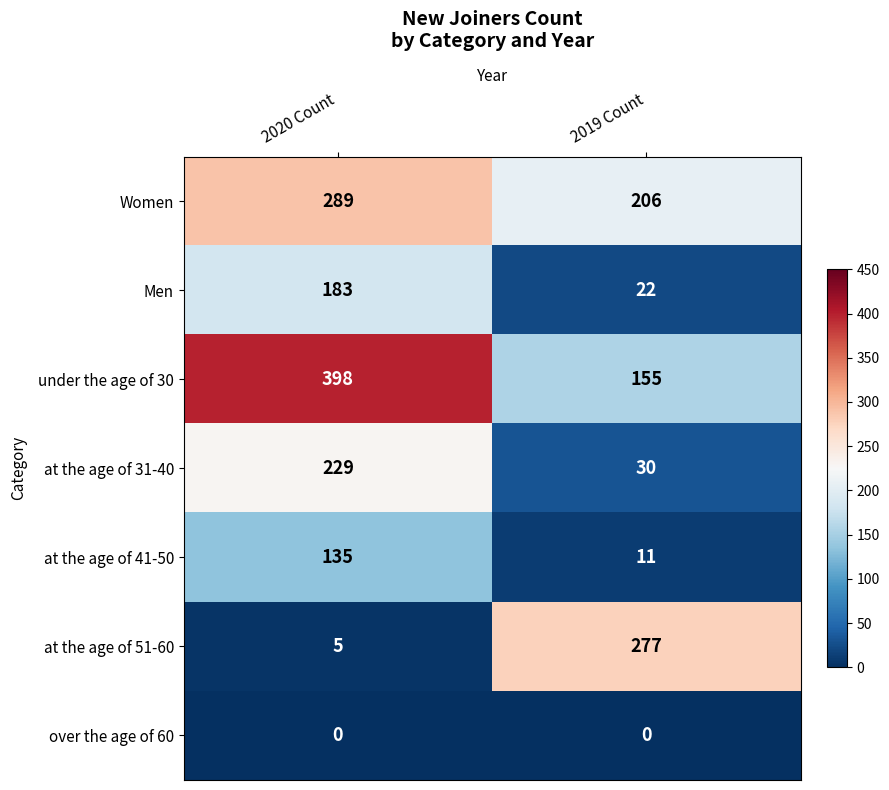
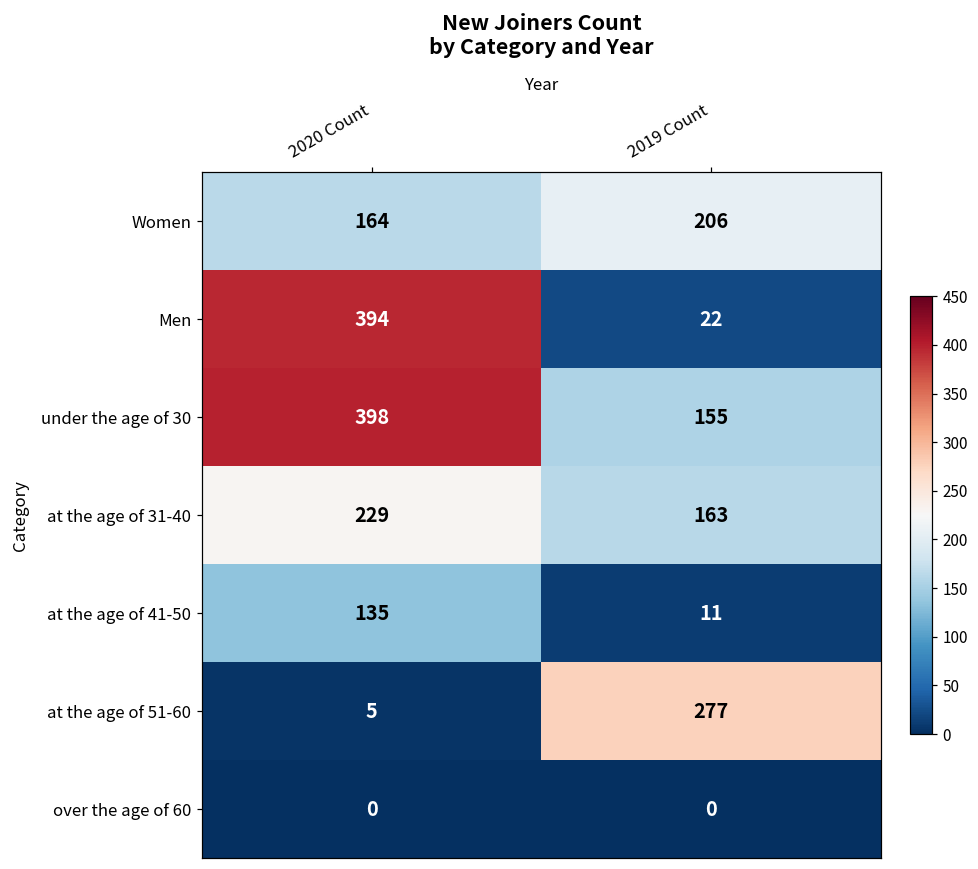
Women, 2020 Count: 289 -> 164
Men, 2020 Count: 183 -> 394
at the age of 31-40, 2019 Count: 30 -> 163
